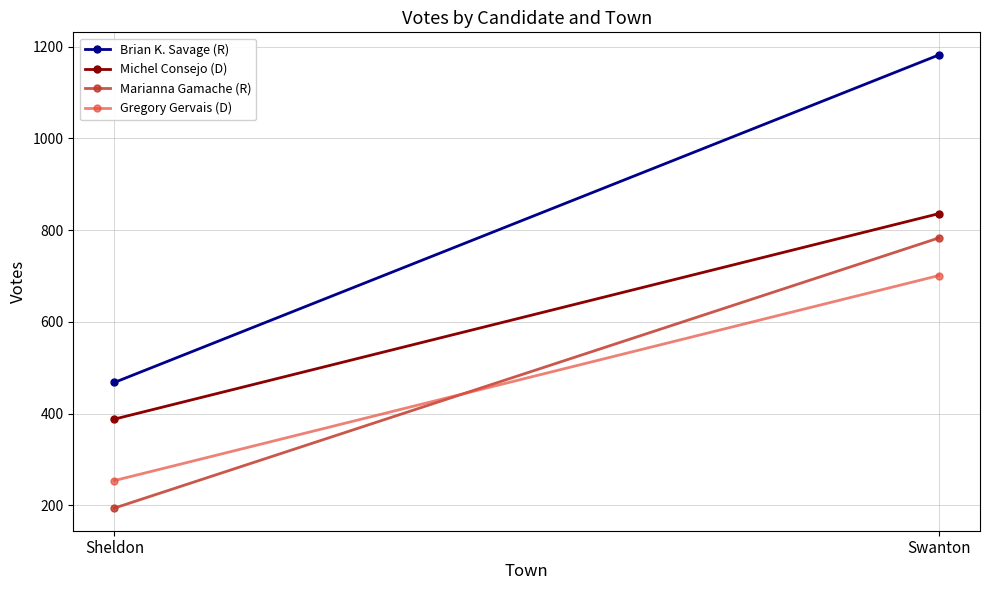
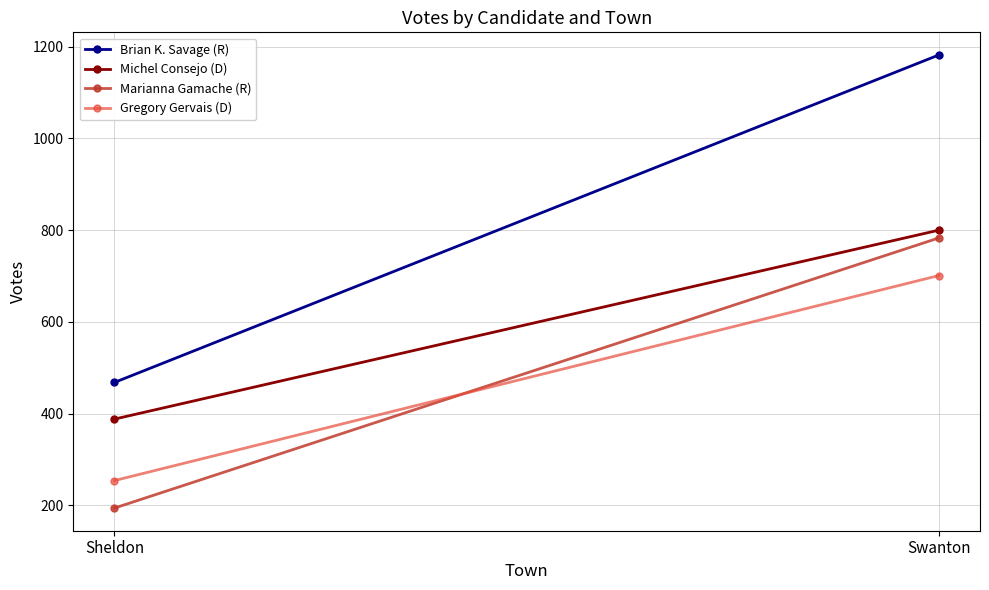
Michel Consejo (D), Swanton: 840 -> 800
